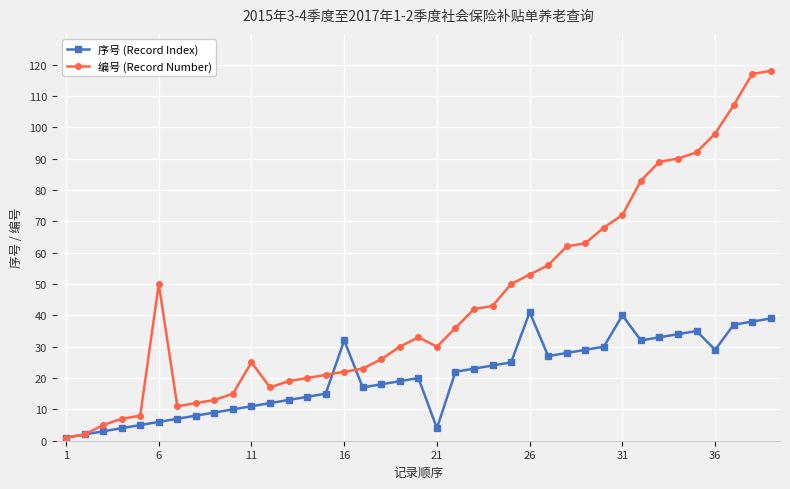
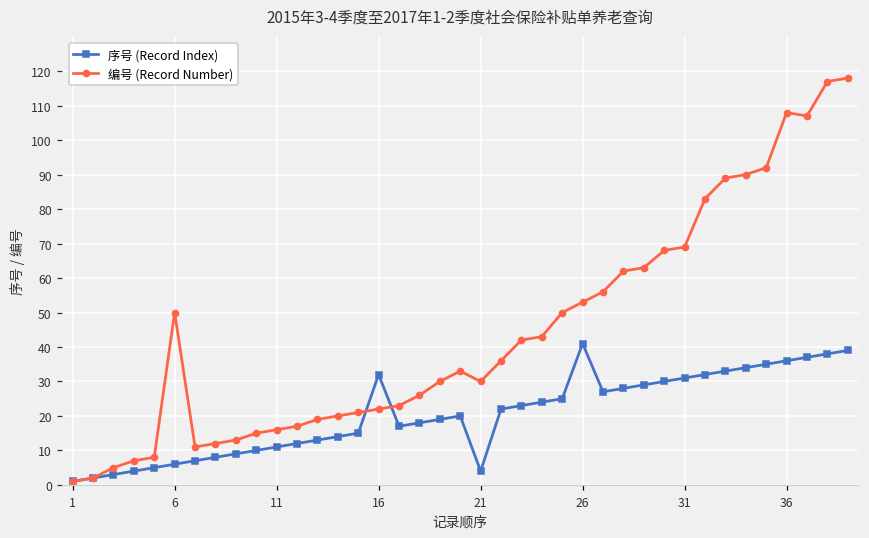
编号 (Record Number), 11: 25 -> 16
序号 (Record Index), 31: 40 -> 31
编号 (Record Number), 31: 72 -> 69
序号 (Record Index), 36: 29 -> 36
编号 (Record Number), 36: 98 -> 108
